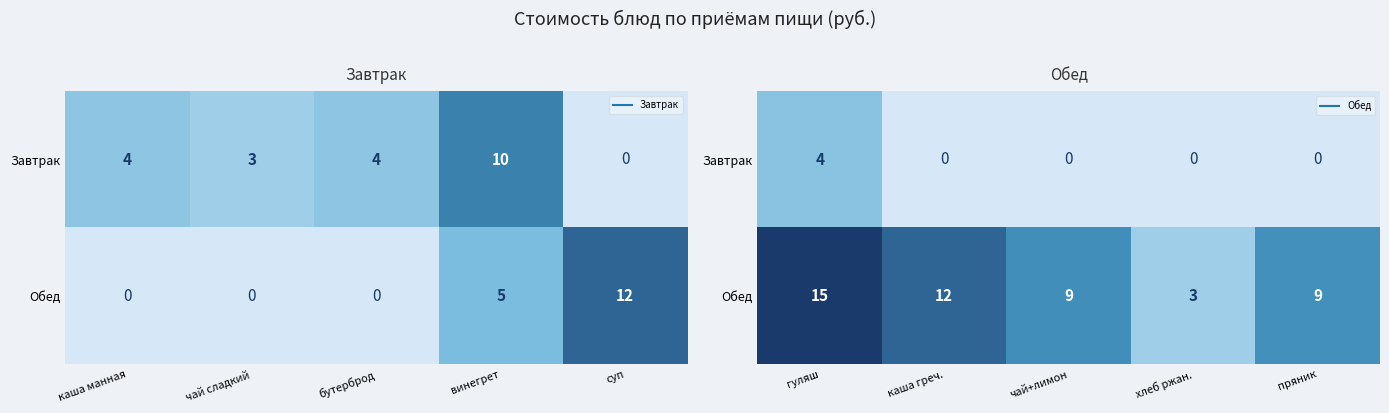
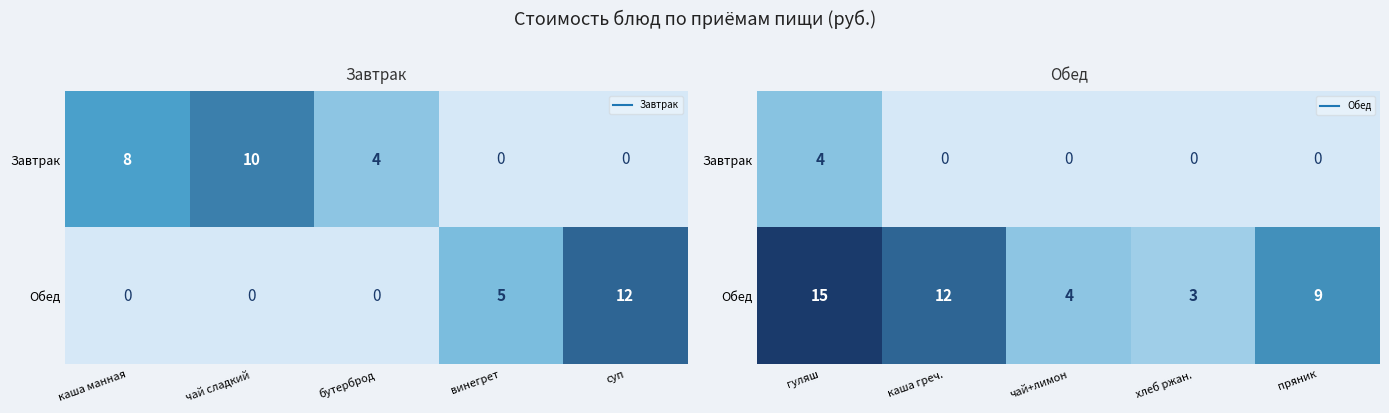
Завтрак, Завтрак, каша манная: 4 -> 8
Завтрак, Завтрак, чай сладкий: 3 -> 10
Завтрак, Завтрак, винегрет: 10 -> 0
Обед, Обед, чай+лимон: 9 -> 4
